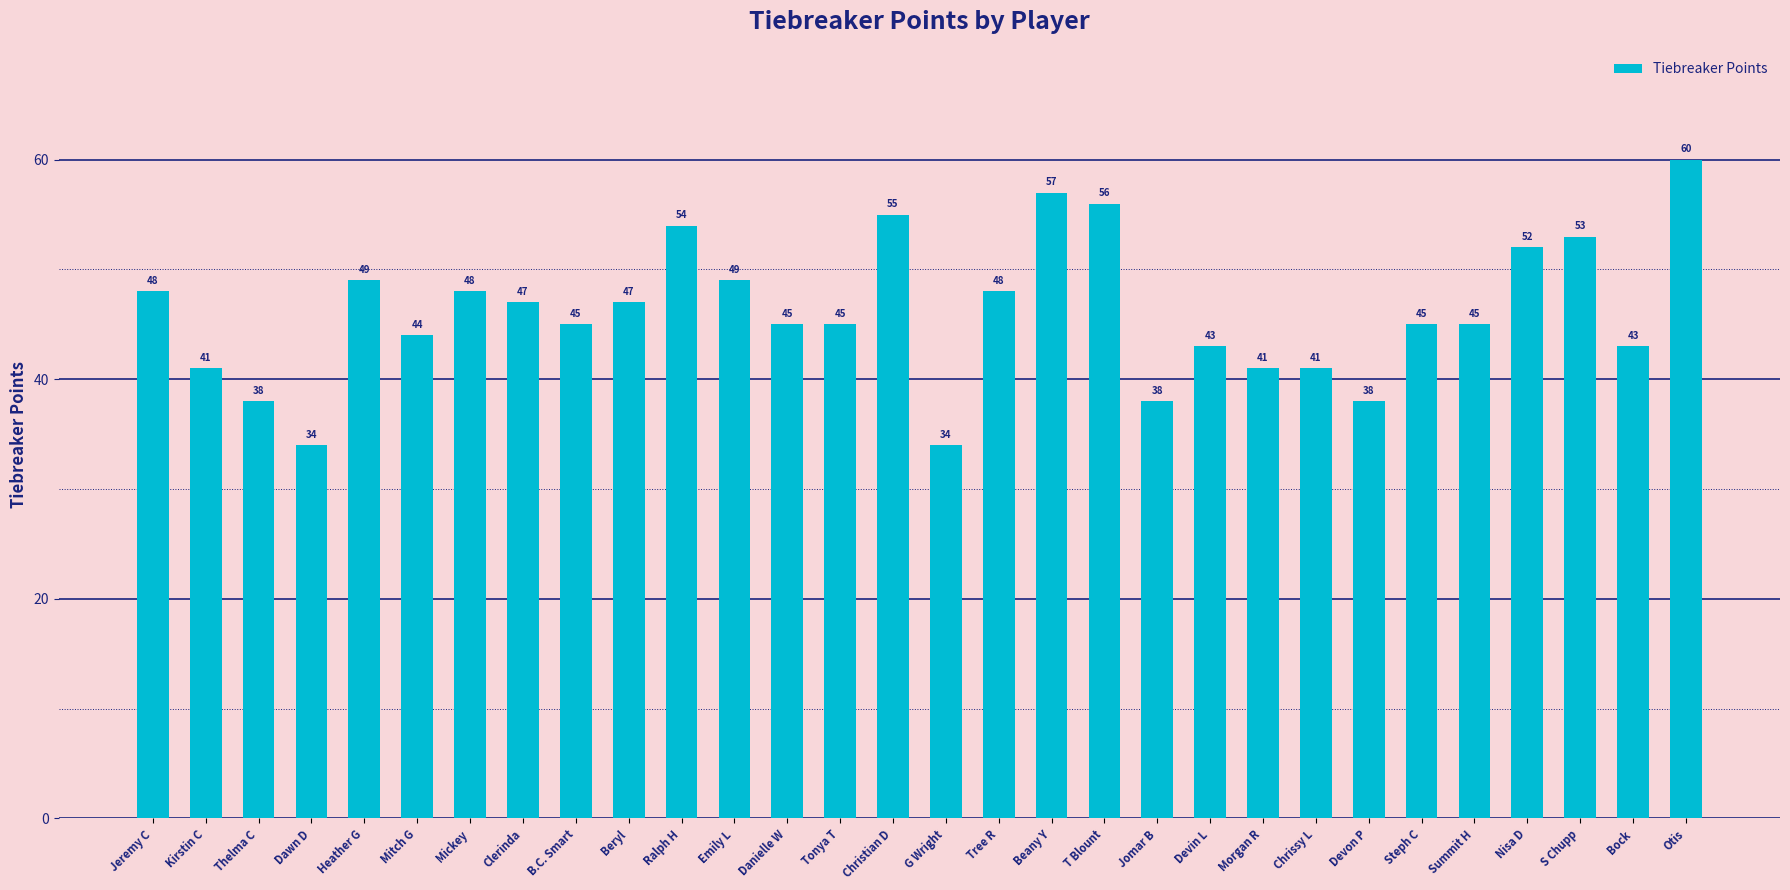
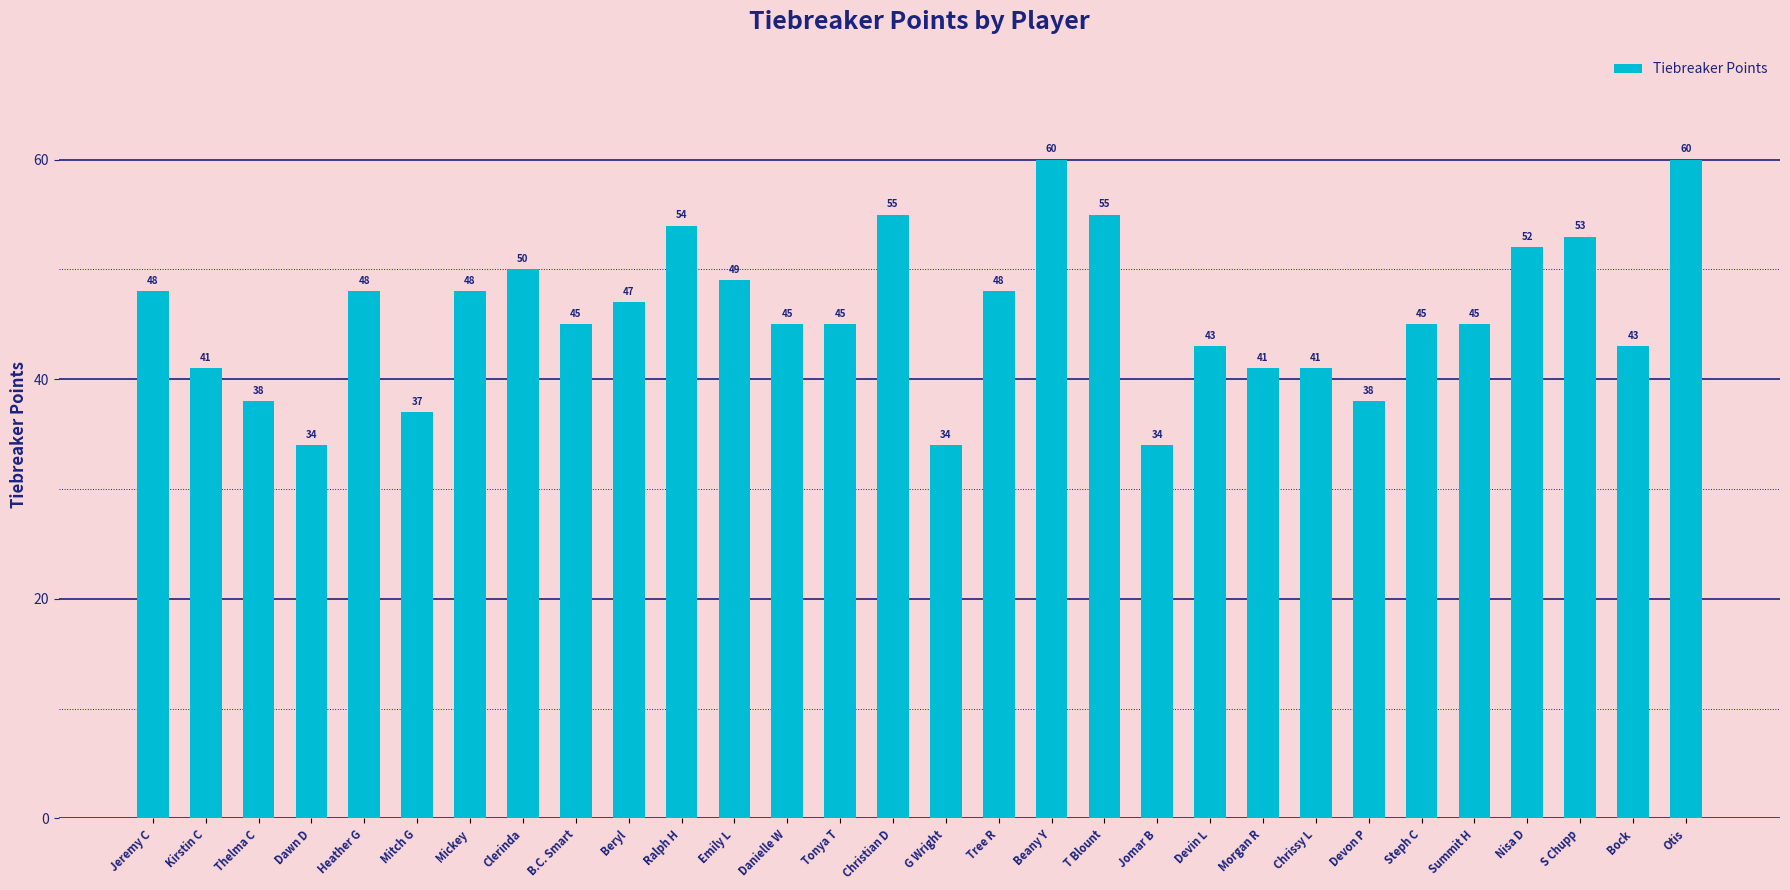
Heather G: 49 -> 48
Mitch G: 44 -> 37
Clerinda: 47 -> 50
Beany Y: 57 -> 60
T Blount: 56 -> 55
Jomar B: 38 -> 34
